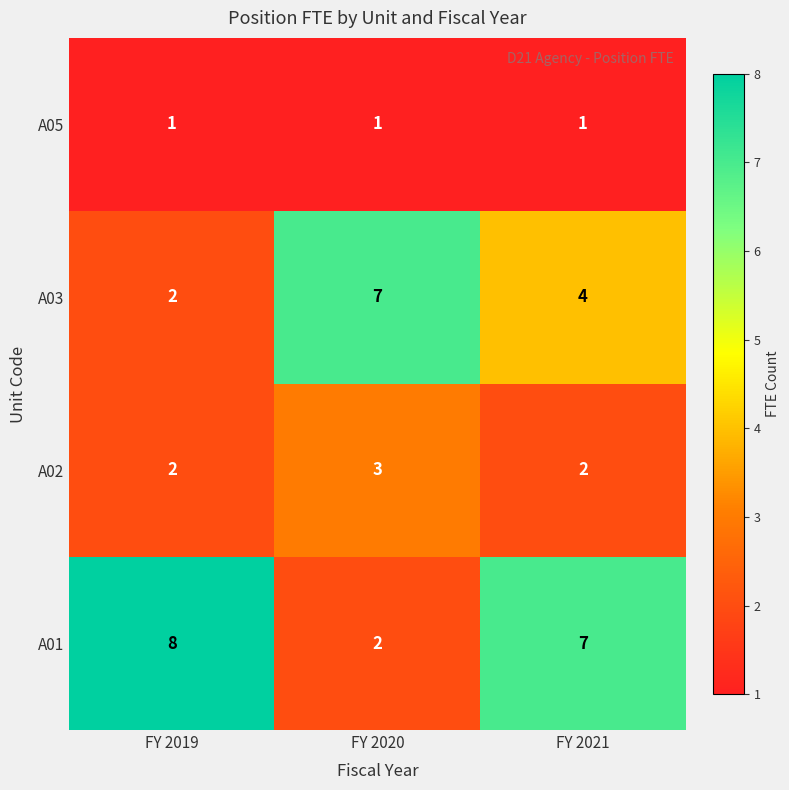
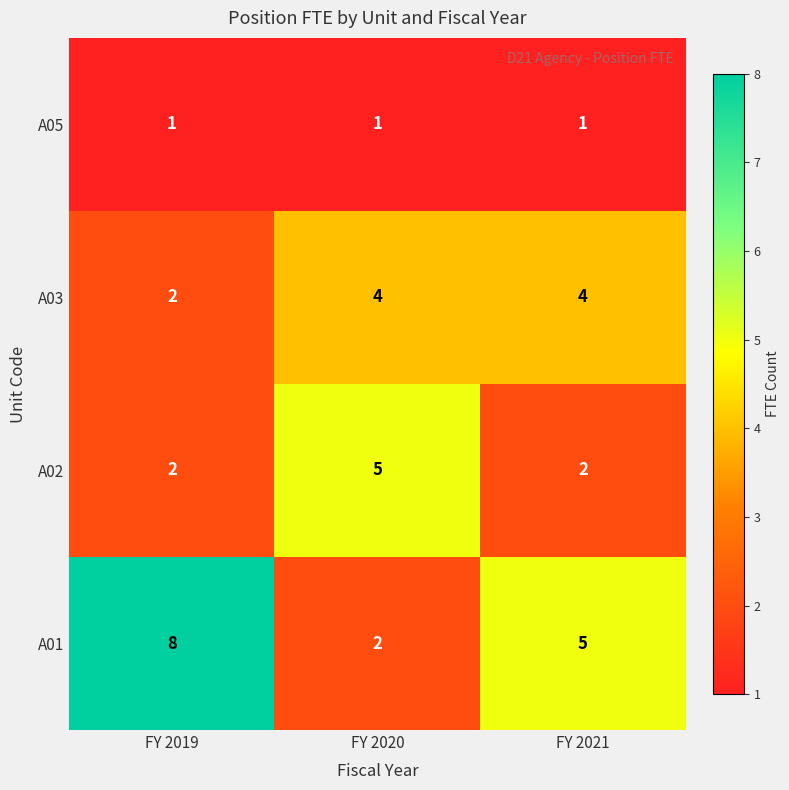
A03, FY 2020: 7 -> 4
A02, FY 2020: 3 -> 5
A01, FY 2021: 7 -> 5
